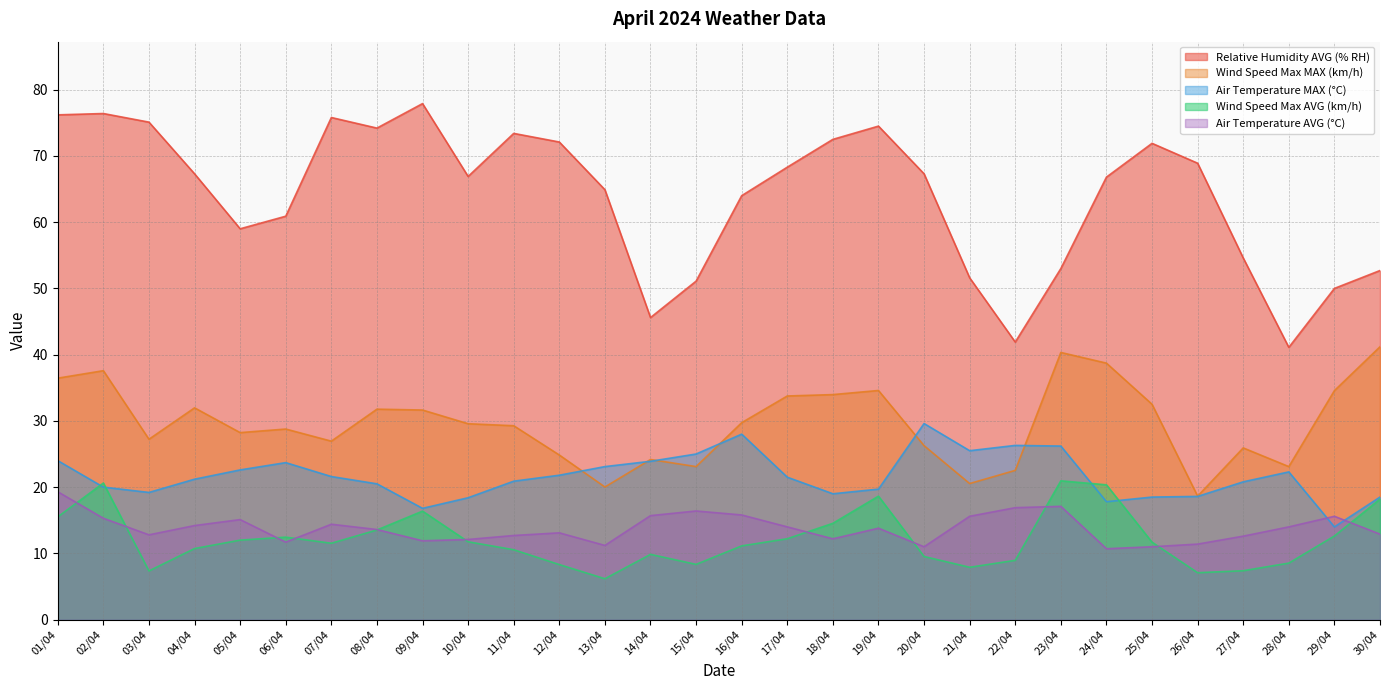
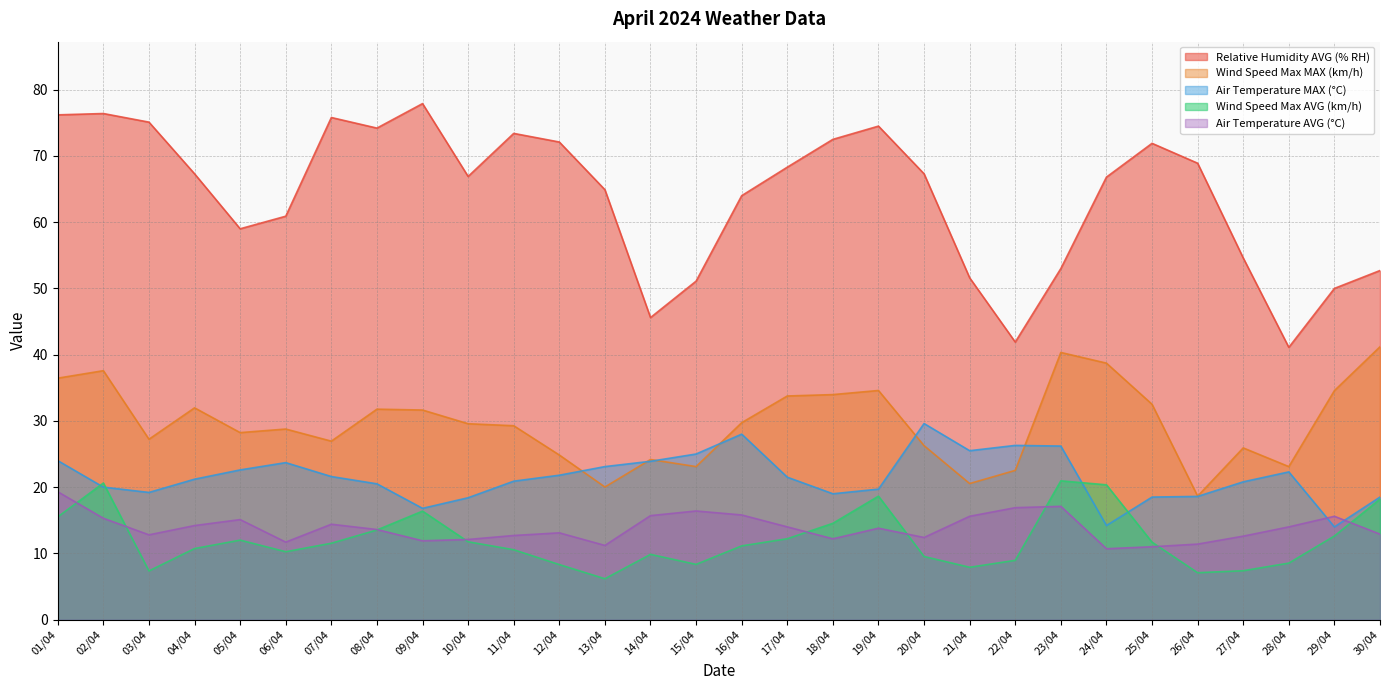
Wind Speed Max AVG (km/h), 06/04: 12 -> 10
Air Temperature AVG (°C), 20/04: 11 -> 12
Air Temperature MAX (°C), 24/04: 18 -> 14
